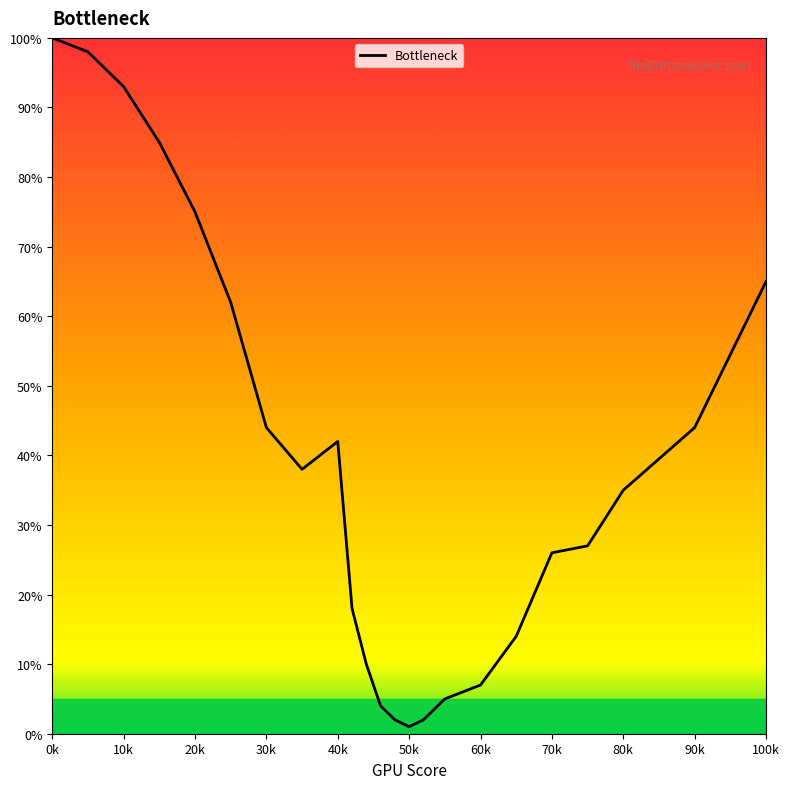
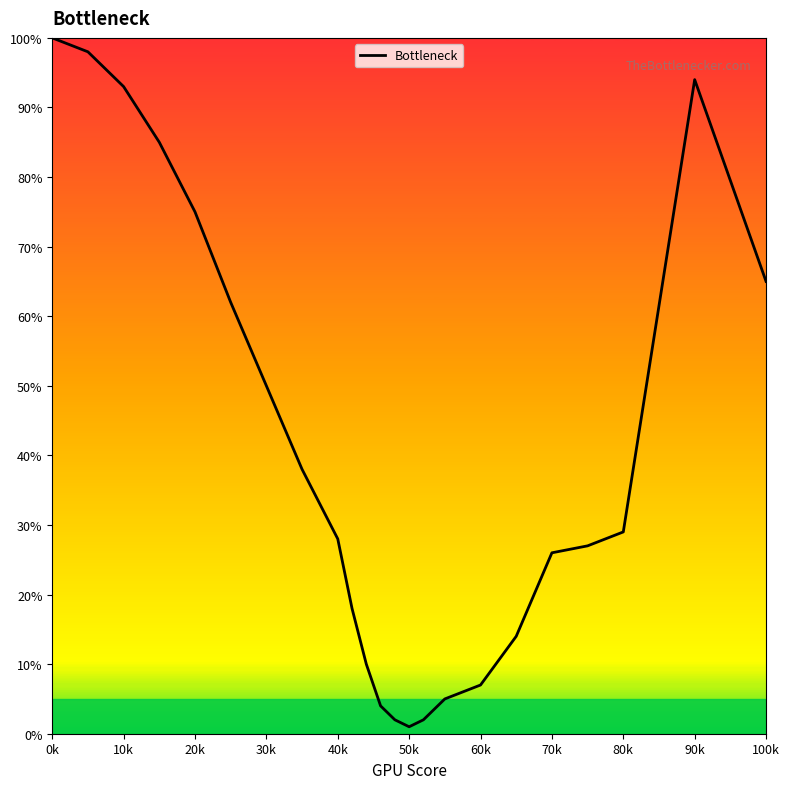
30k: 44% -> 50%
40k: 42% -> 28%
80k: 35% -> 29%
90k: 44% -> 94%
